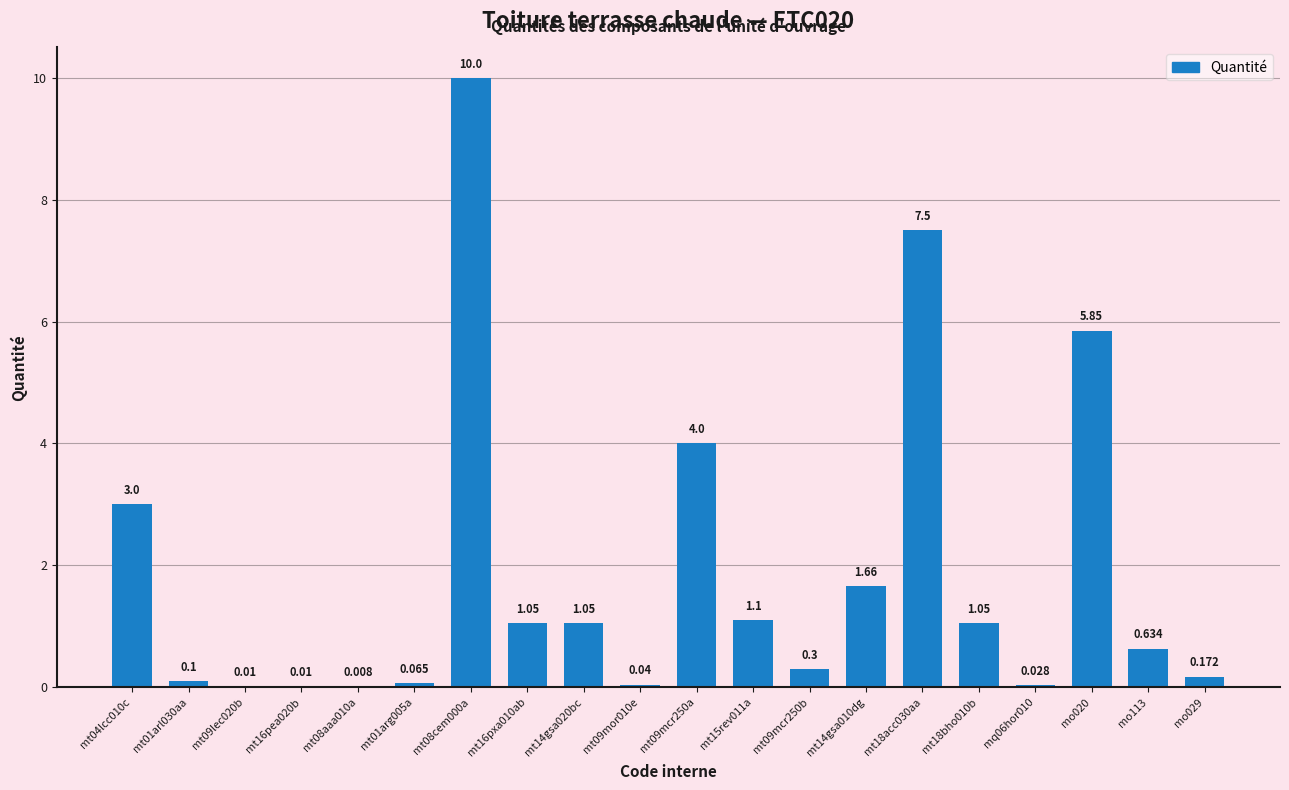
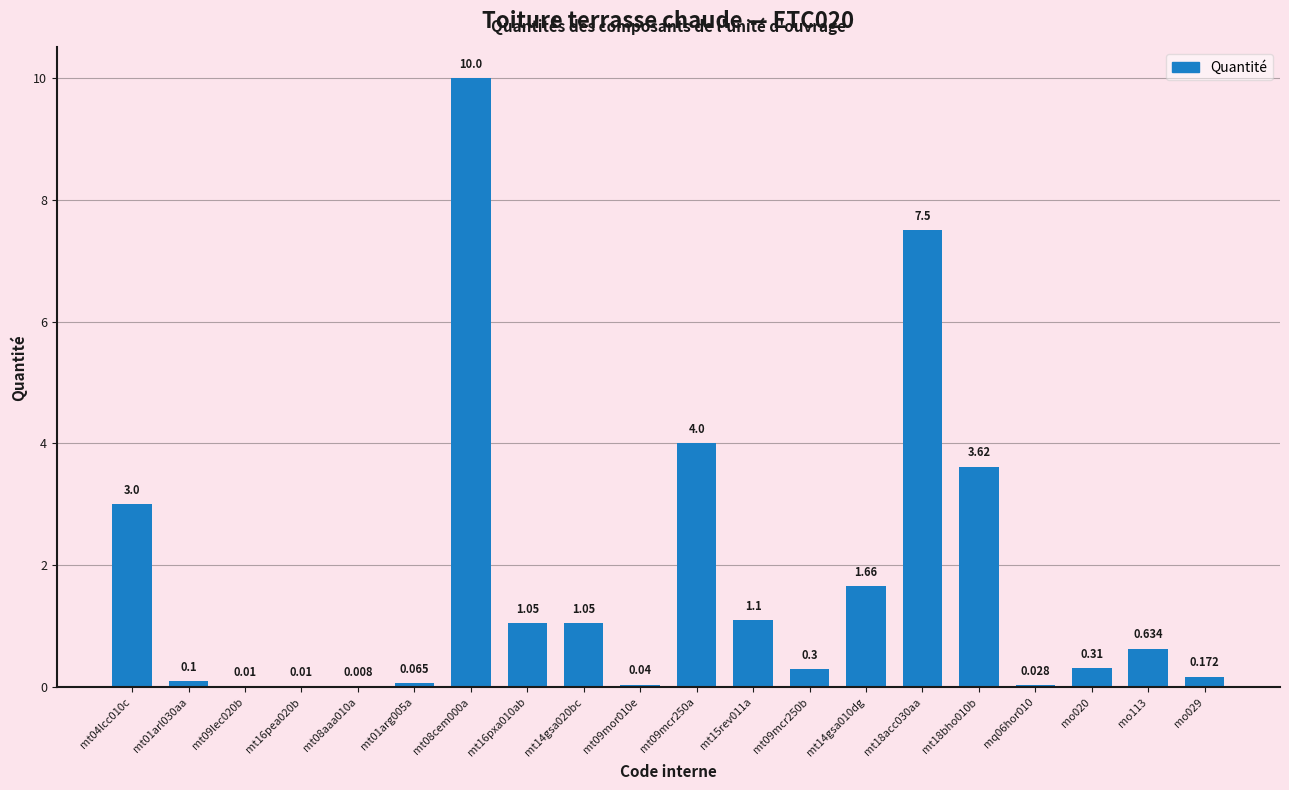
mt18bho010b: 1.05 -> 3.62
mo020: 5.85 -> 0.31
